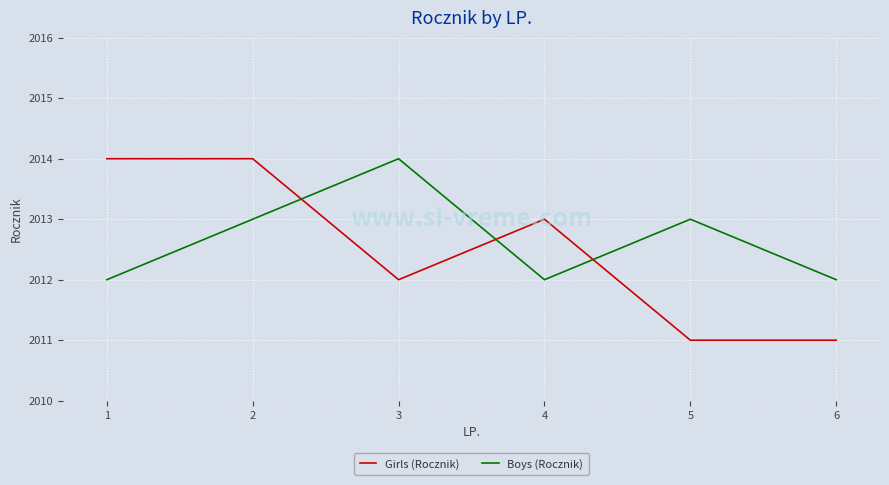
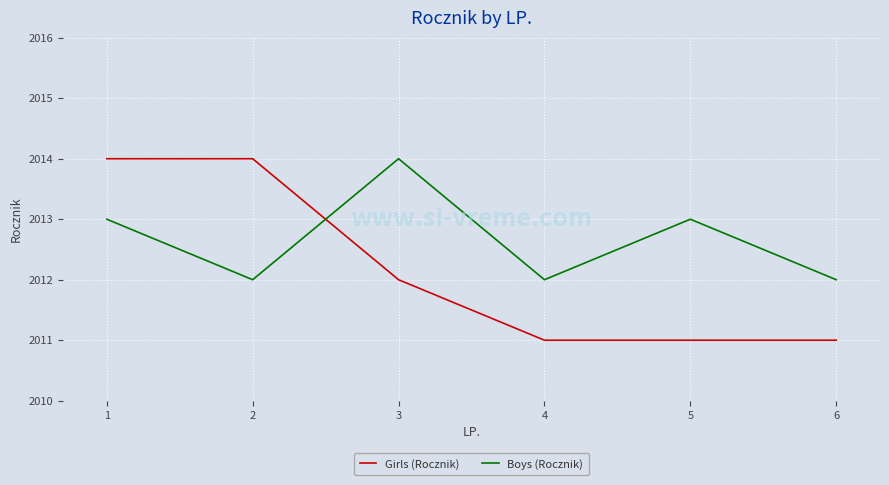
Boys (Rocznik), 1: 2012 -> 2013
Boys (Rocznik), 2: 2013 -> 2012
Girls (Rocznik), 4: 2013 -> 2011
